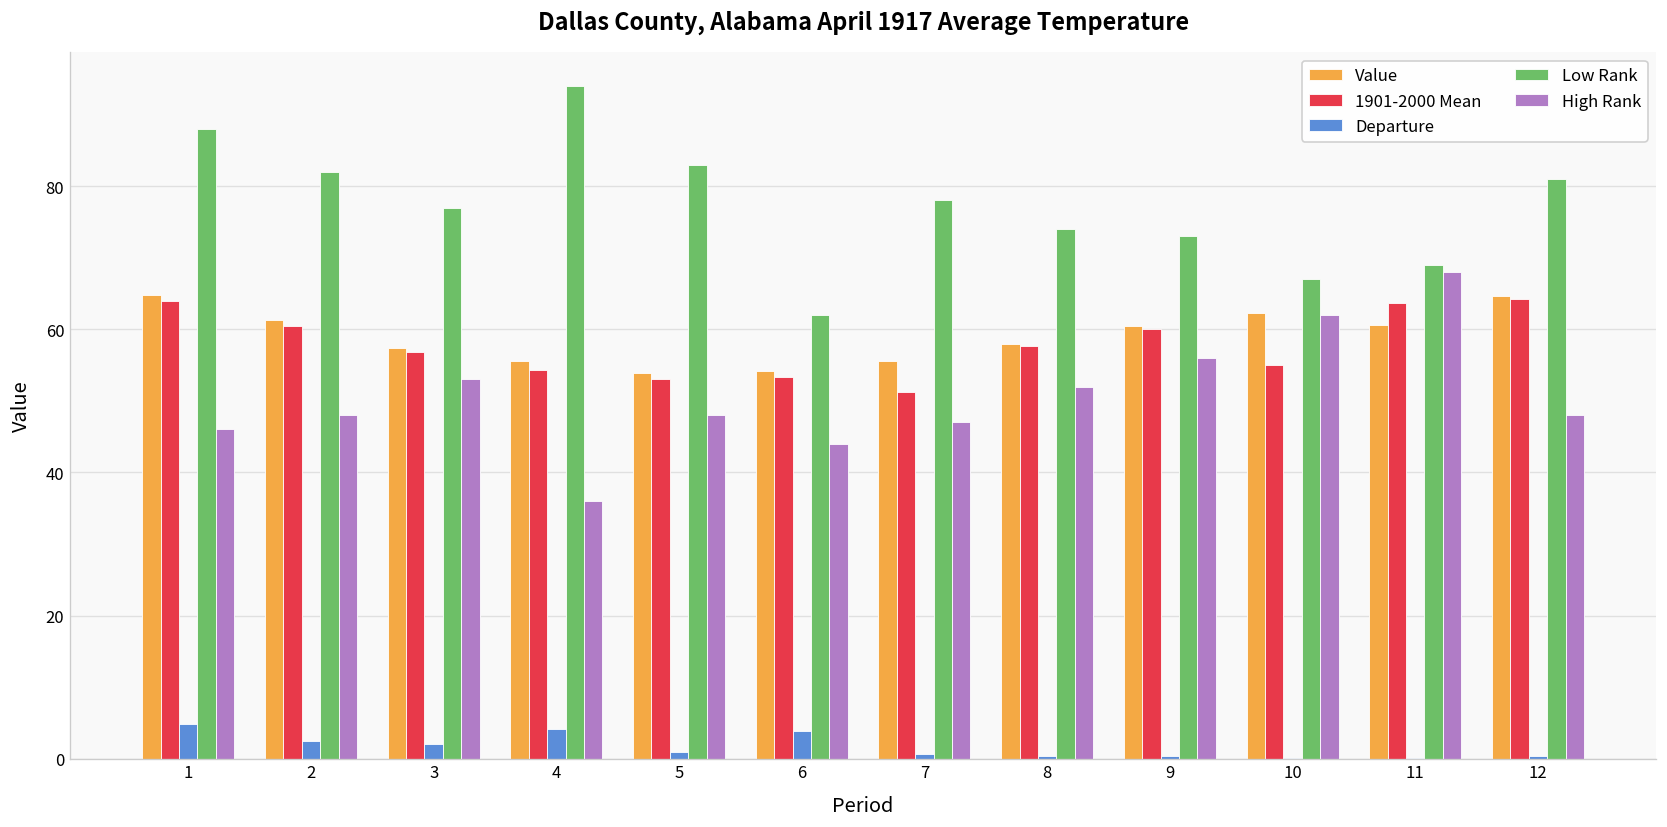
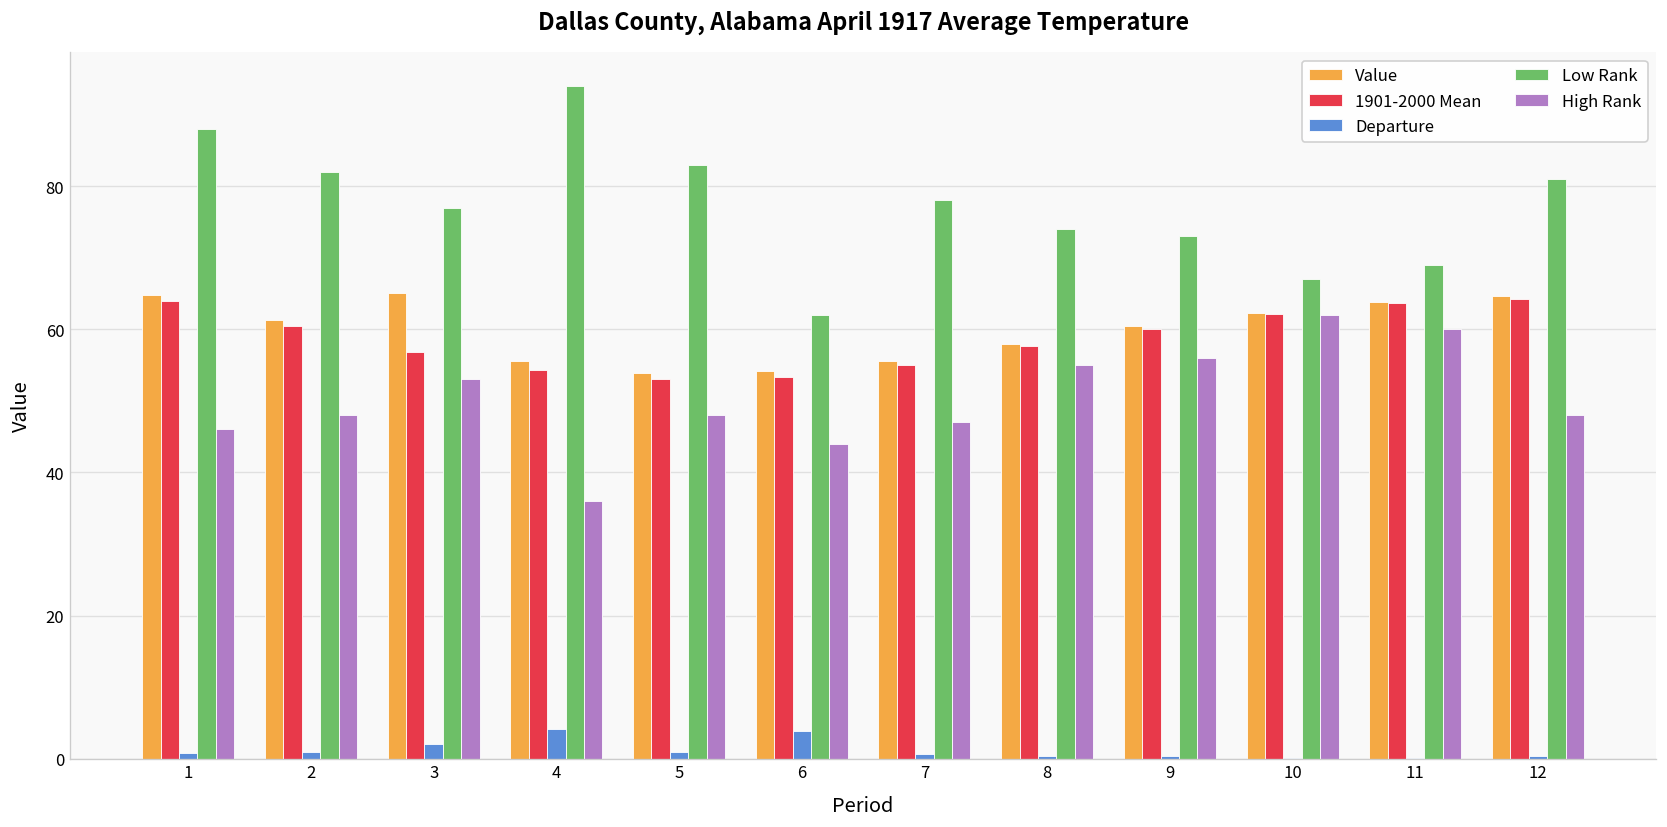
Departure, 1: 5 -> 1
Departure, 2: 2 -> 1
Value, 3: 57 -> 65
1901-2000 Mean, 7: 51 -> 55
High Rank, 8: 52 -> 55
1901-2000 Mean, 10: 55 -> 62
Value, 11: 61 -> 64
High Rank, 11: 68 -> 60
